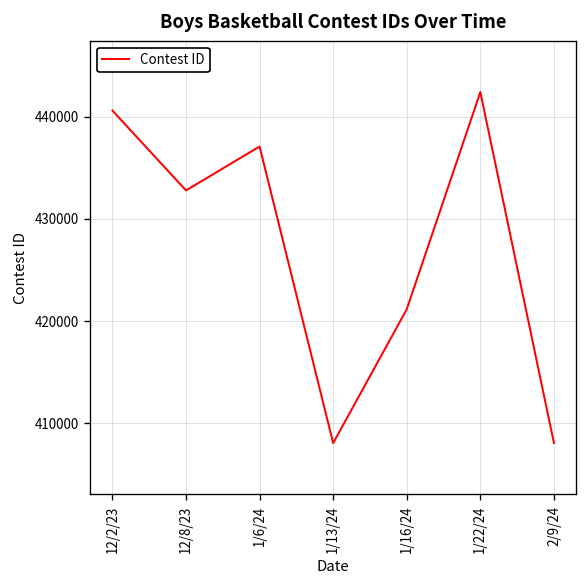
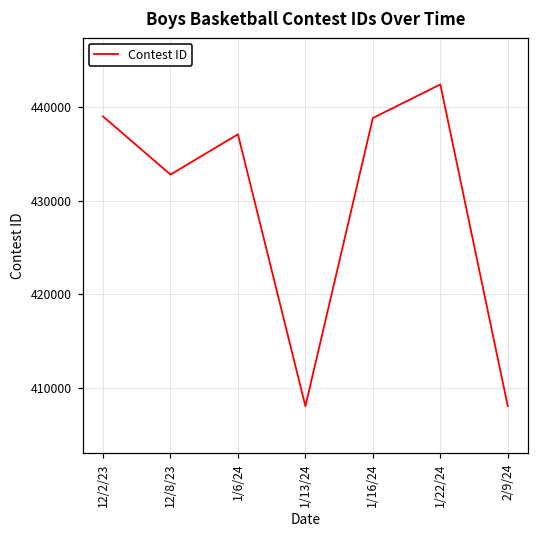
12/2/23: 441000 -> 439000
1/16/24: 421000 -> 439000
